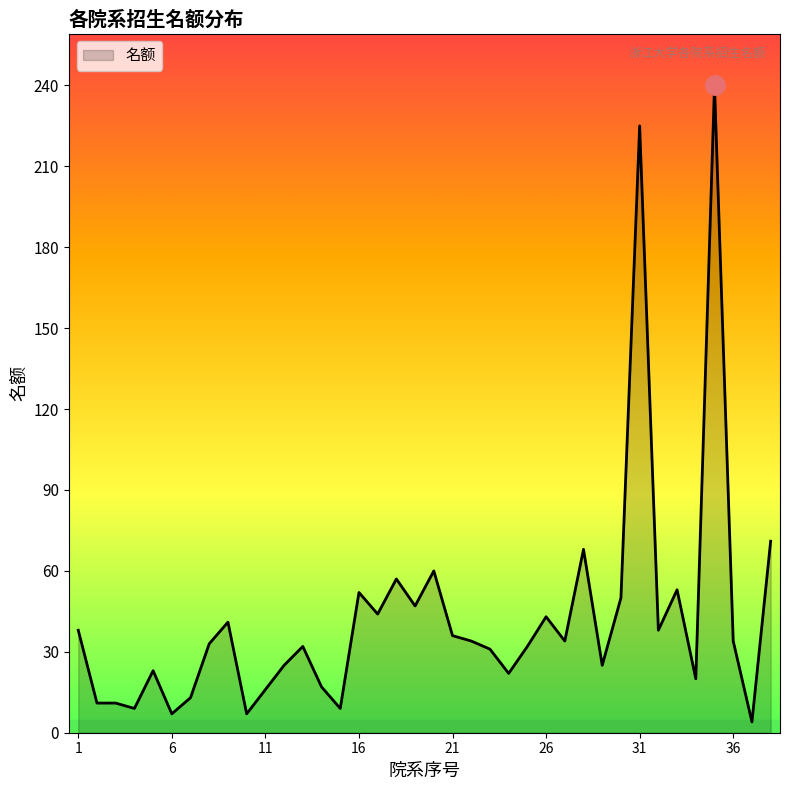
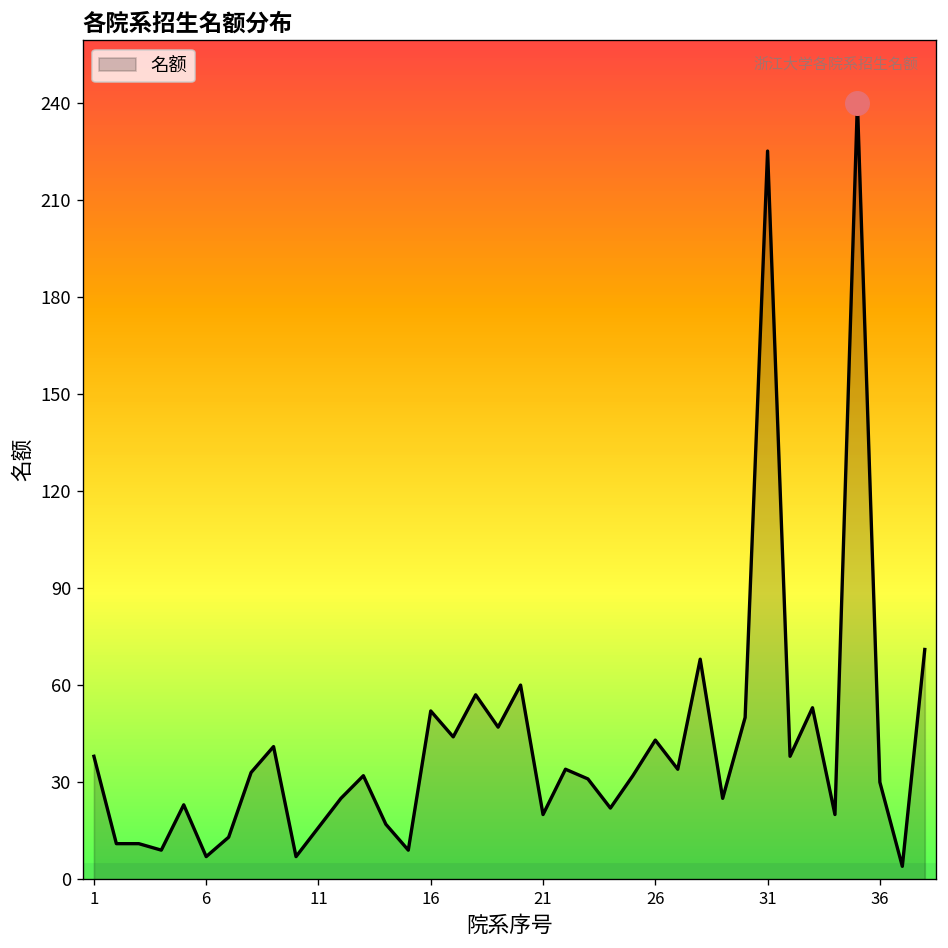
名额, 21: 36 -> 20
名额, 36: 34 -> 30
